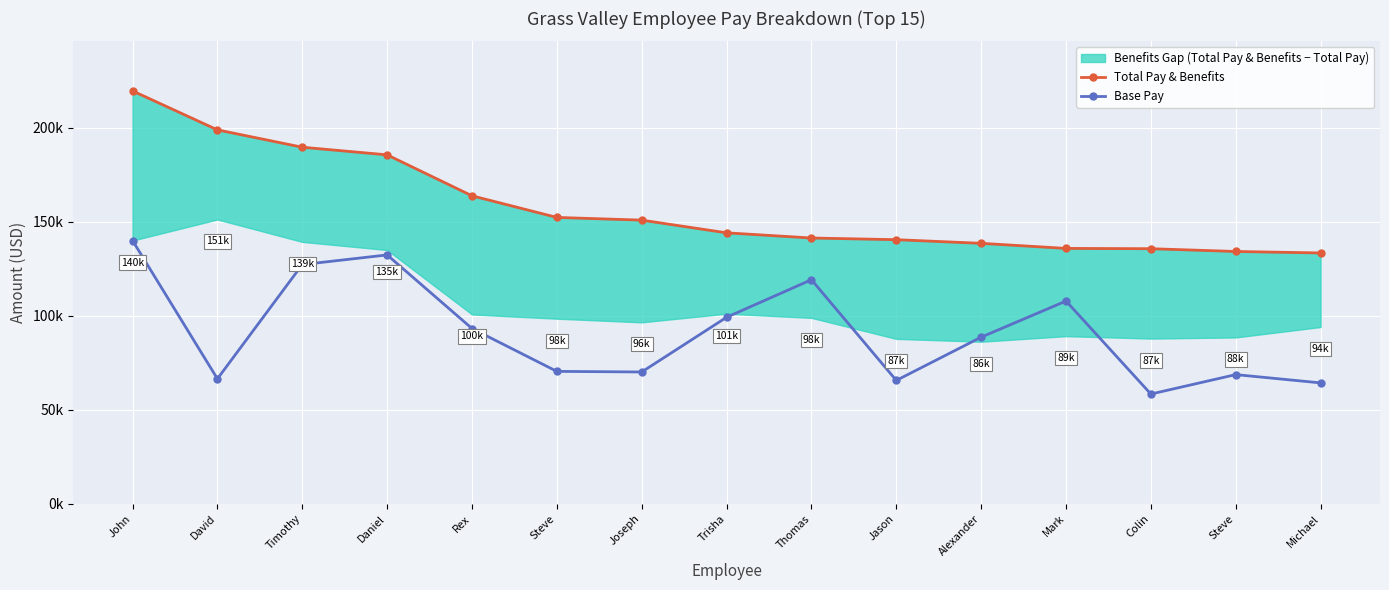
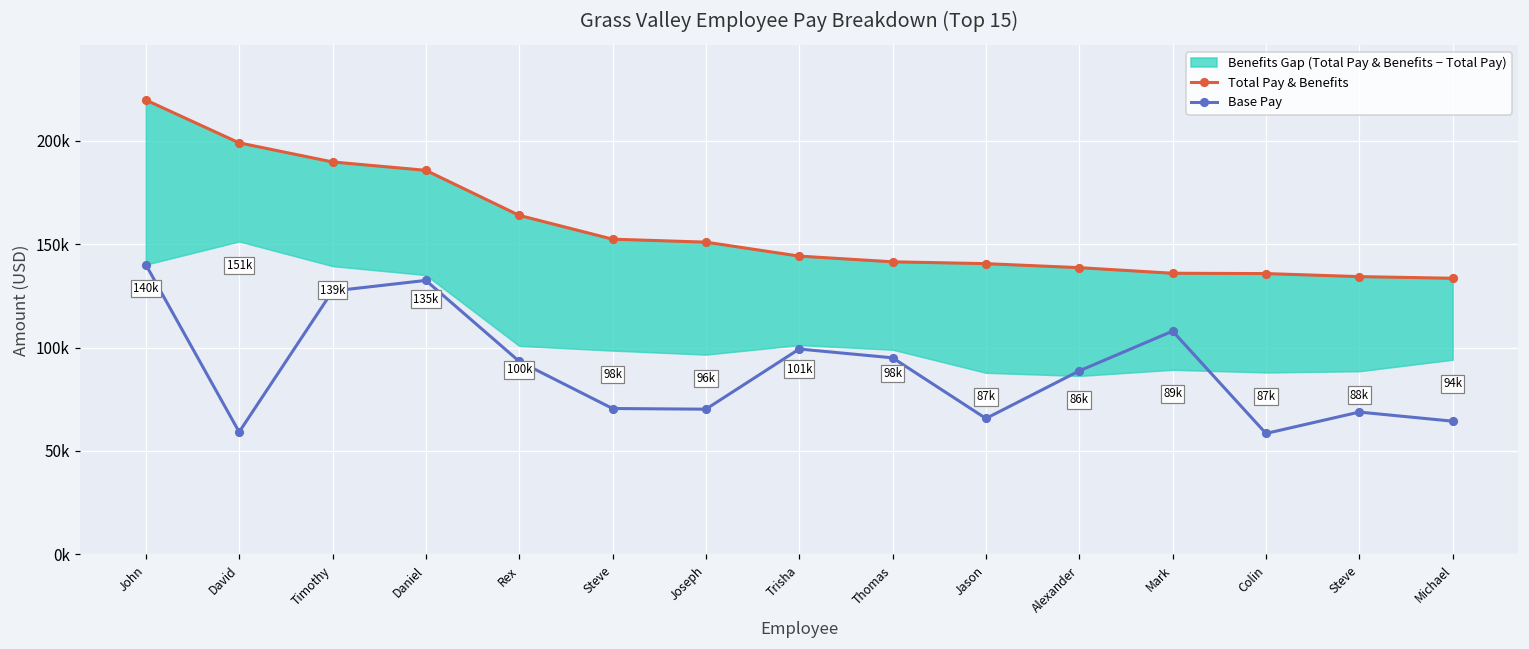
Base Pay, David: 67000 -> 59000
Base Pay, Thomas: 119000 -> 95000
